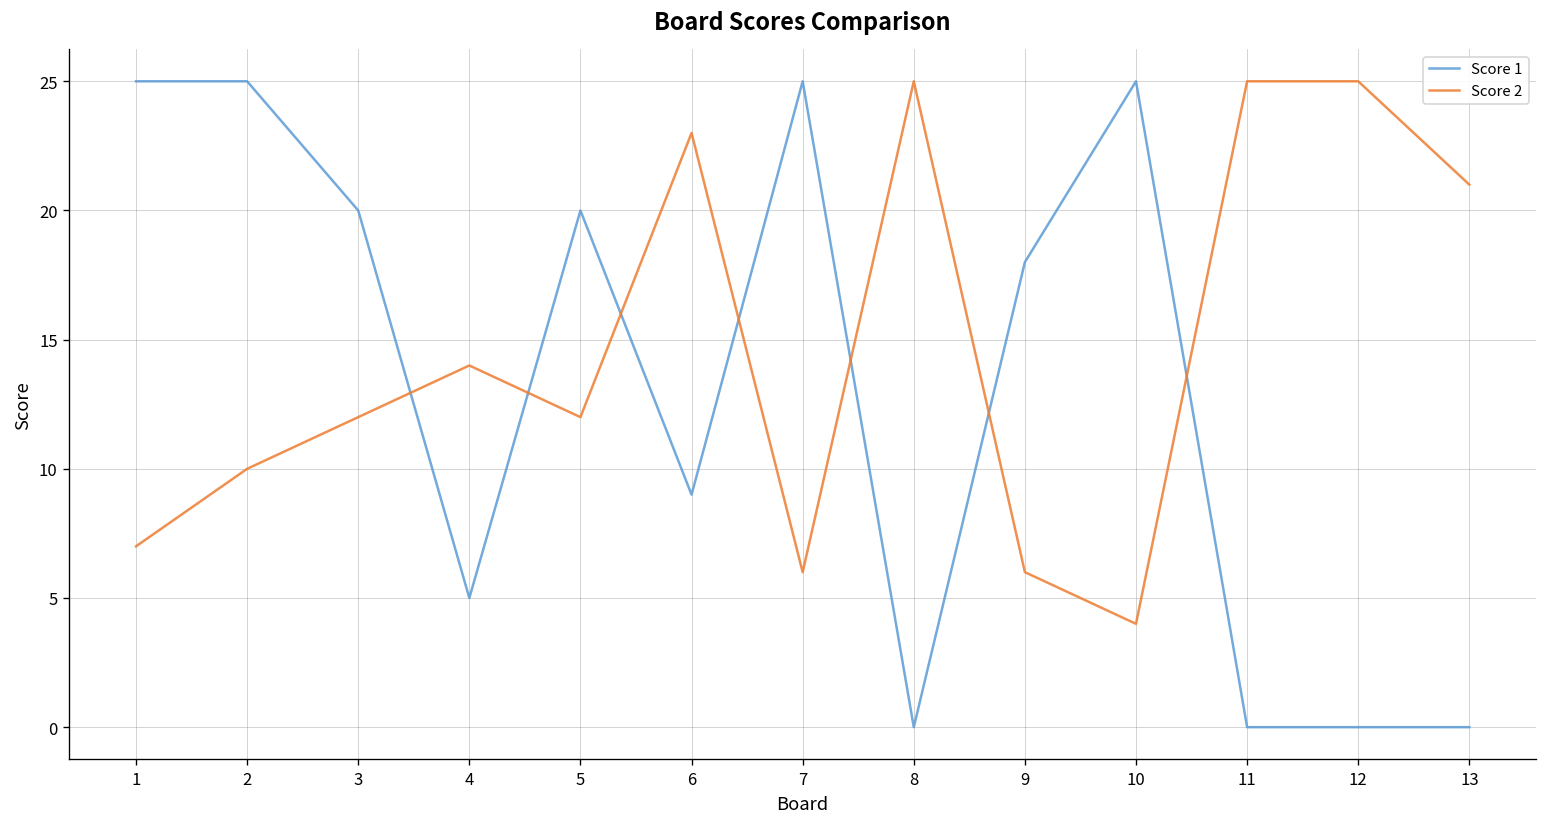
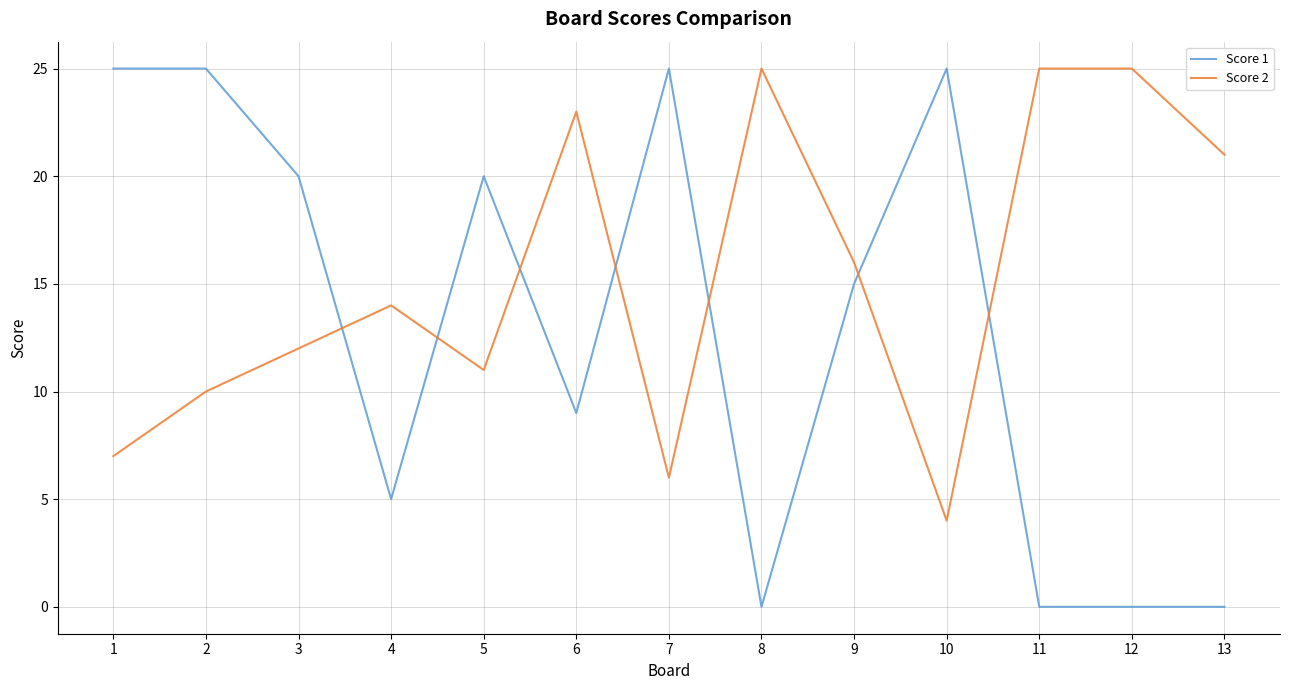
Score 2, 5: 12 -> 11
Score 1, 9: 18 -> 15
Score 2, 9: 6 -> 16
